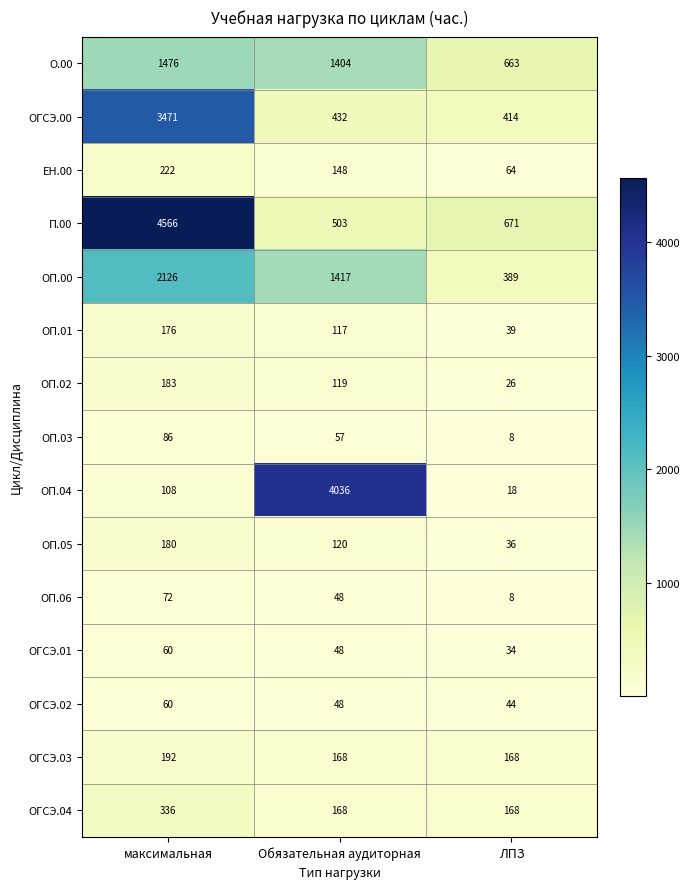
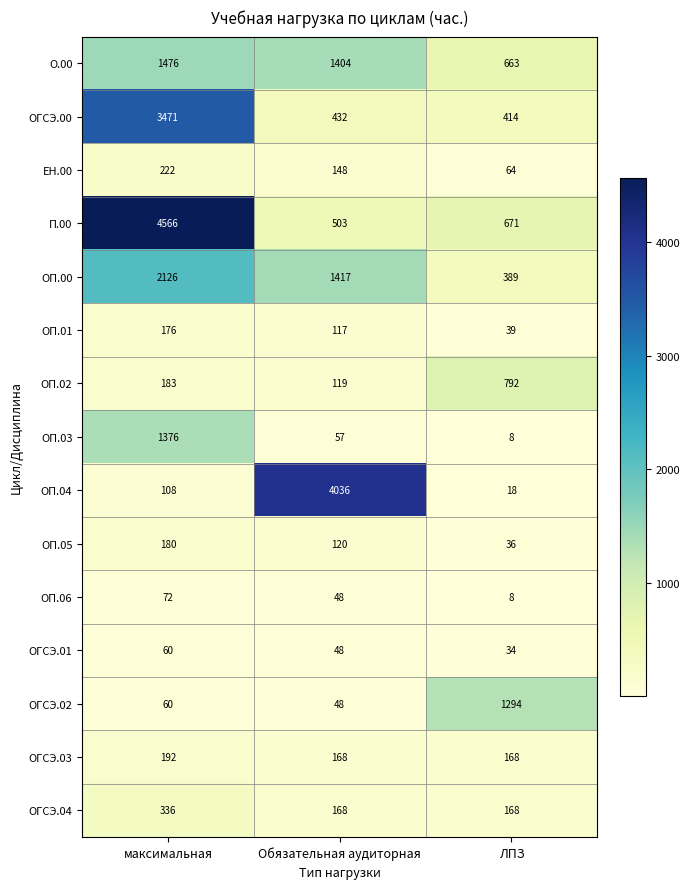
ОП.02, ЛПЗ: 26 -> 792
ОП.03, максимальная: 86 -> 1376
ОГСЭ.02, ЛПЗ: 44 -> 1294
